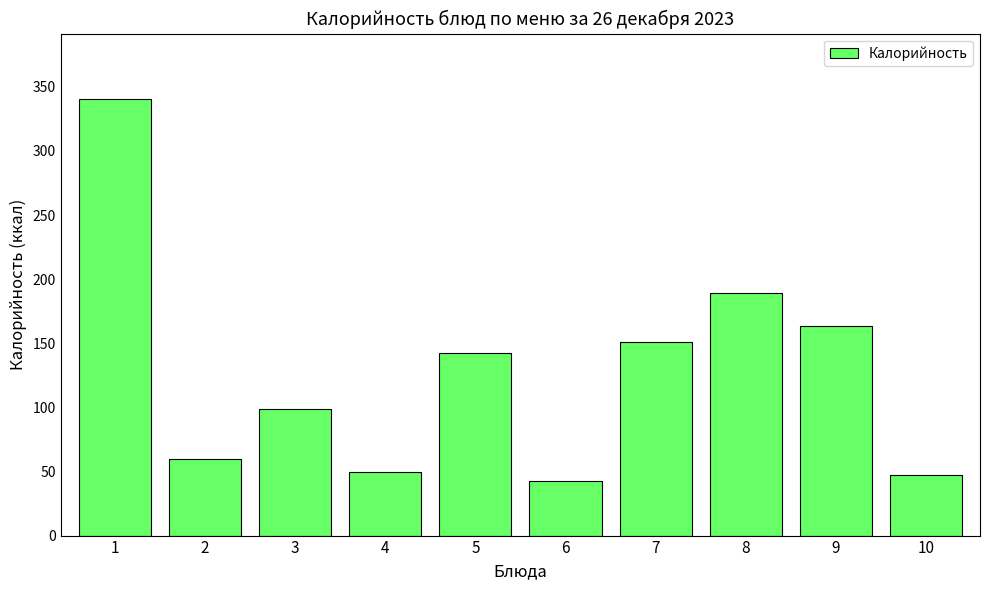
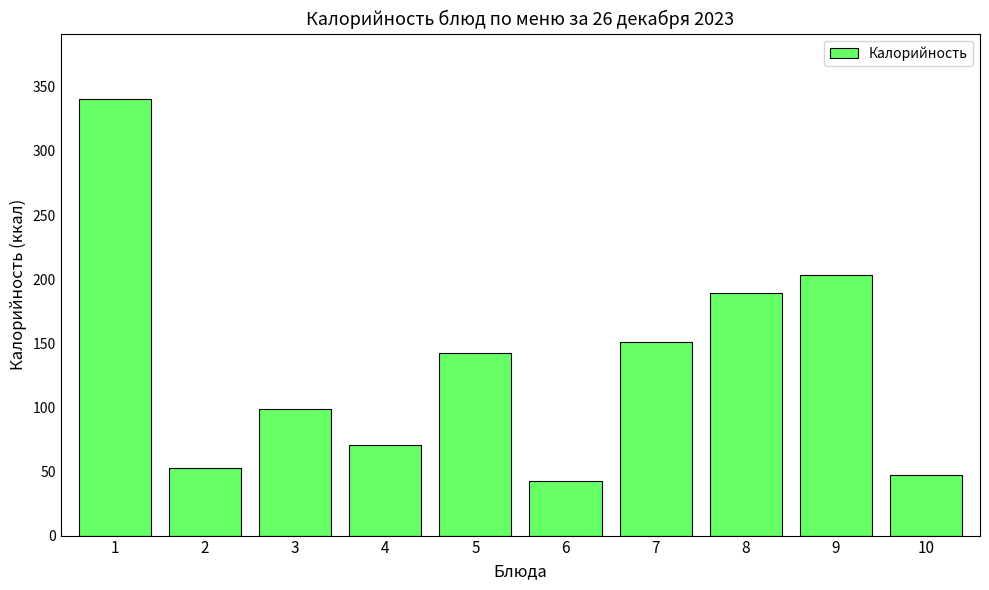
2: 60 -> 53
4: 50 -> 71
9: 164 -> 203
